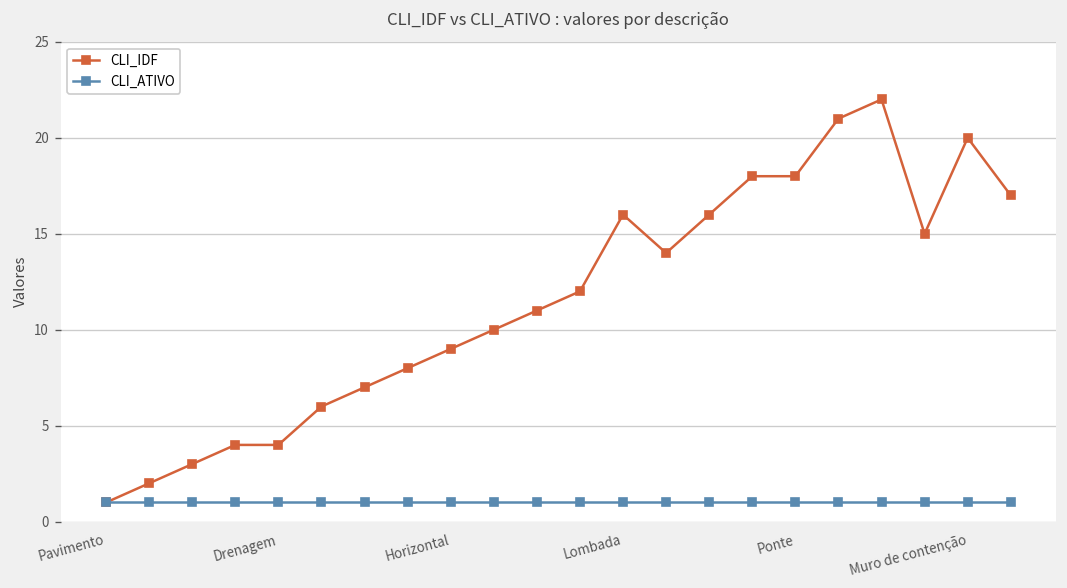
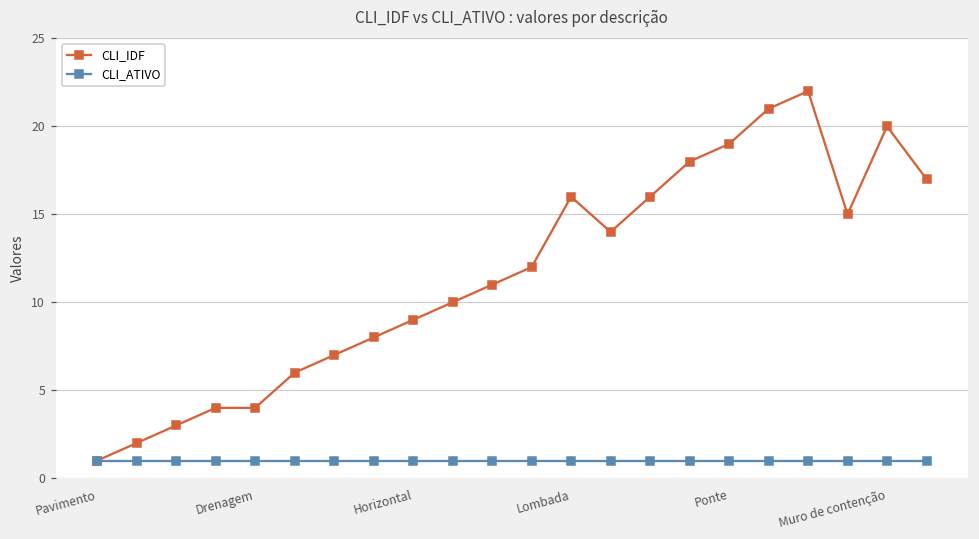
CLI_IDF, Ponte: 18 -> 19
